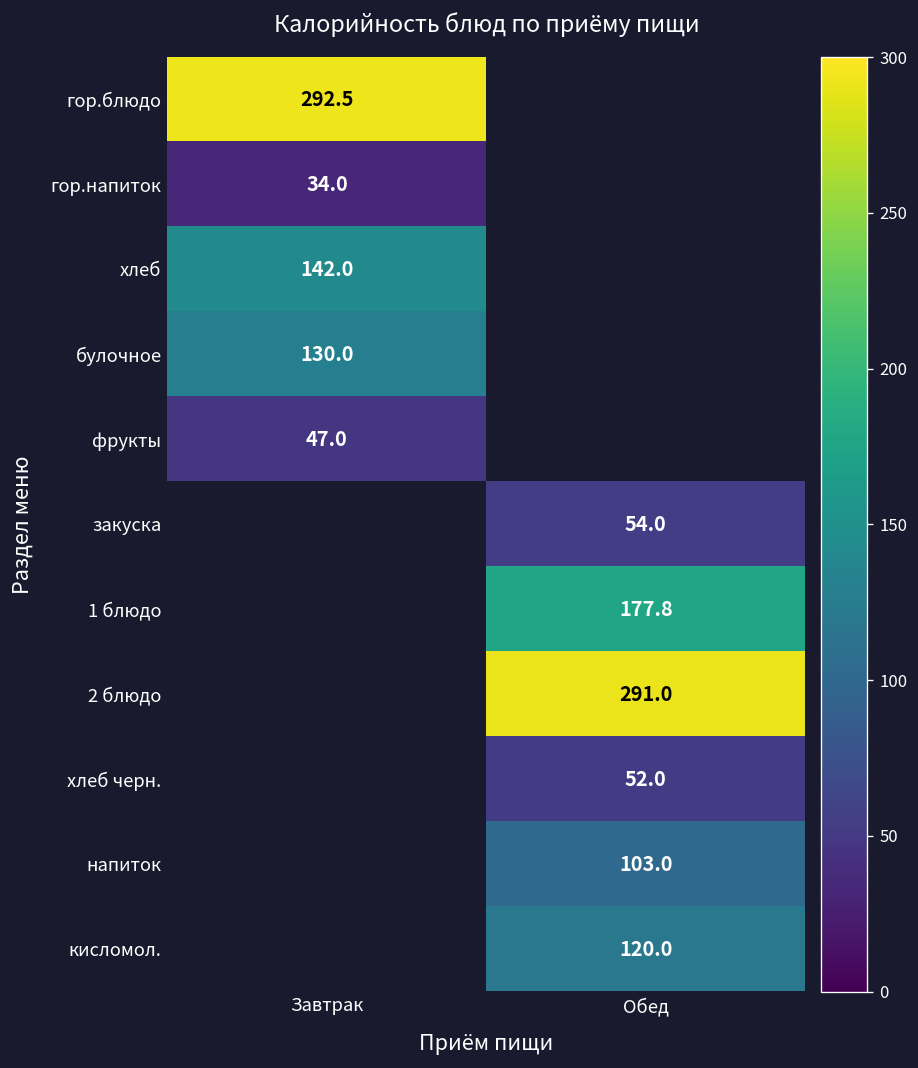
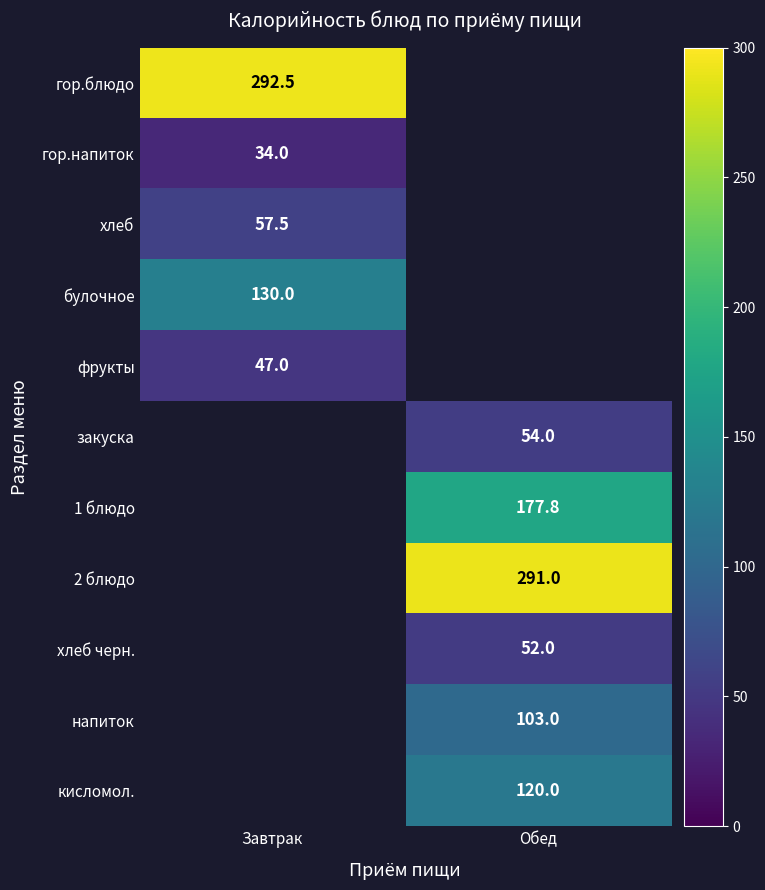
хлеб, Завтрак: 142.0 -> 57.5
